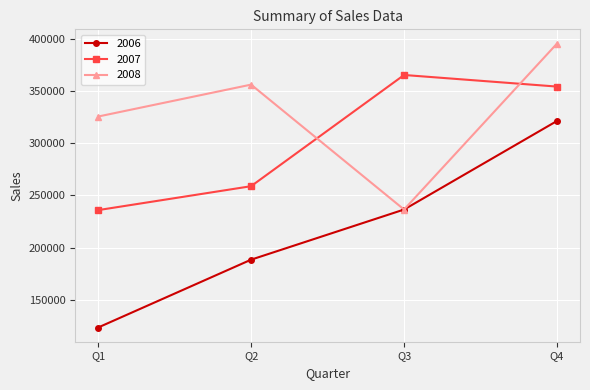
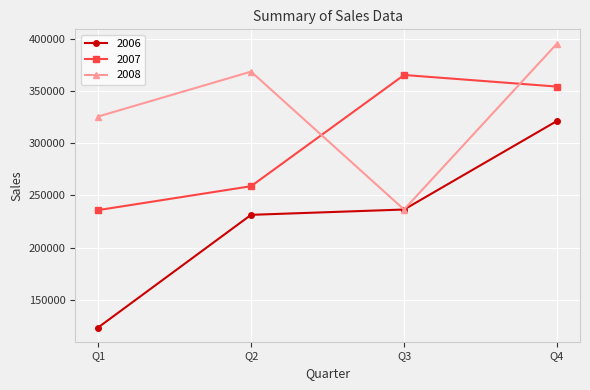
2006, Q2: 188000 -> 231000
2008, Q2: 356000 -> 369000
